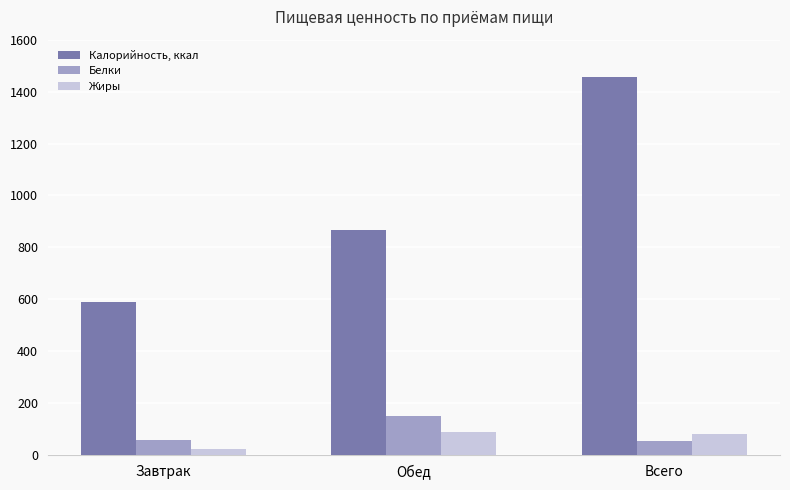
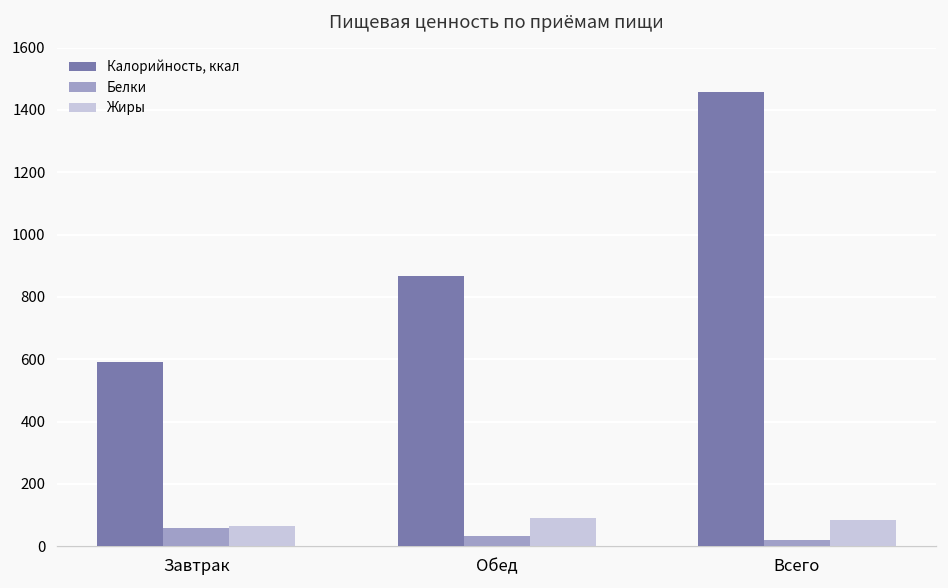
Жиры, Завтрак: 20 -> 60
Белки, Обед: 150 -> 30
Белки, Всего: 50 -> 20
